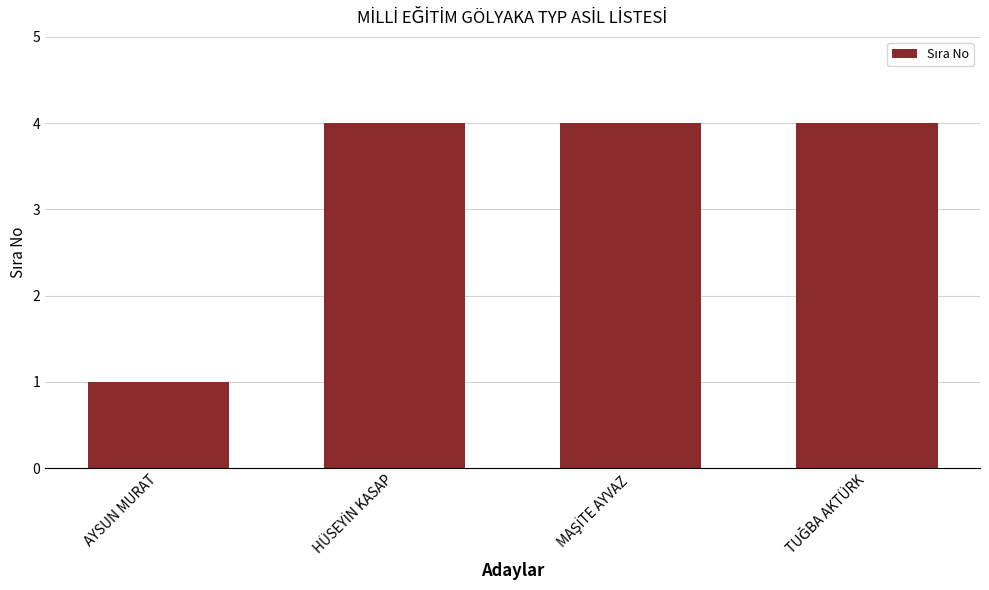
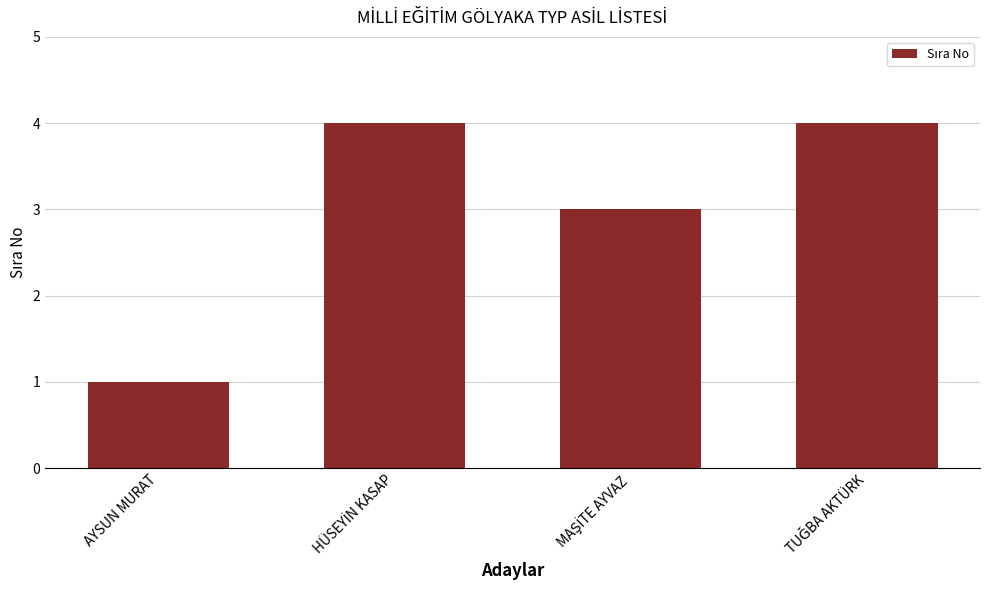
MAŞİTE AYVAZ: 4 -> 3
